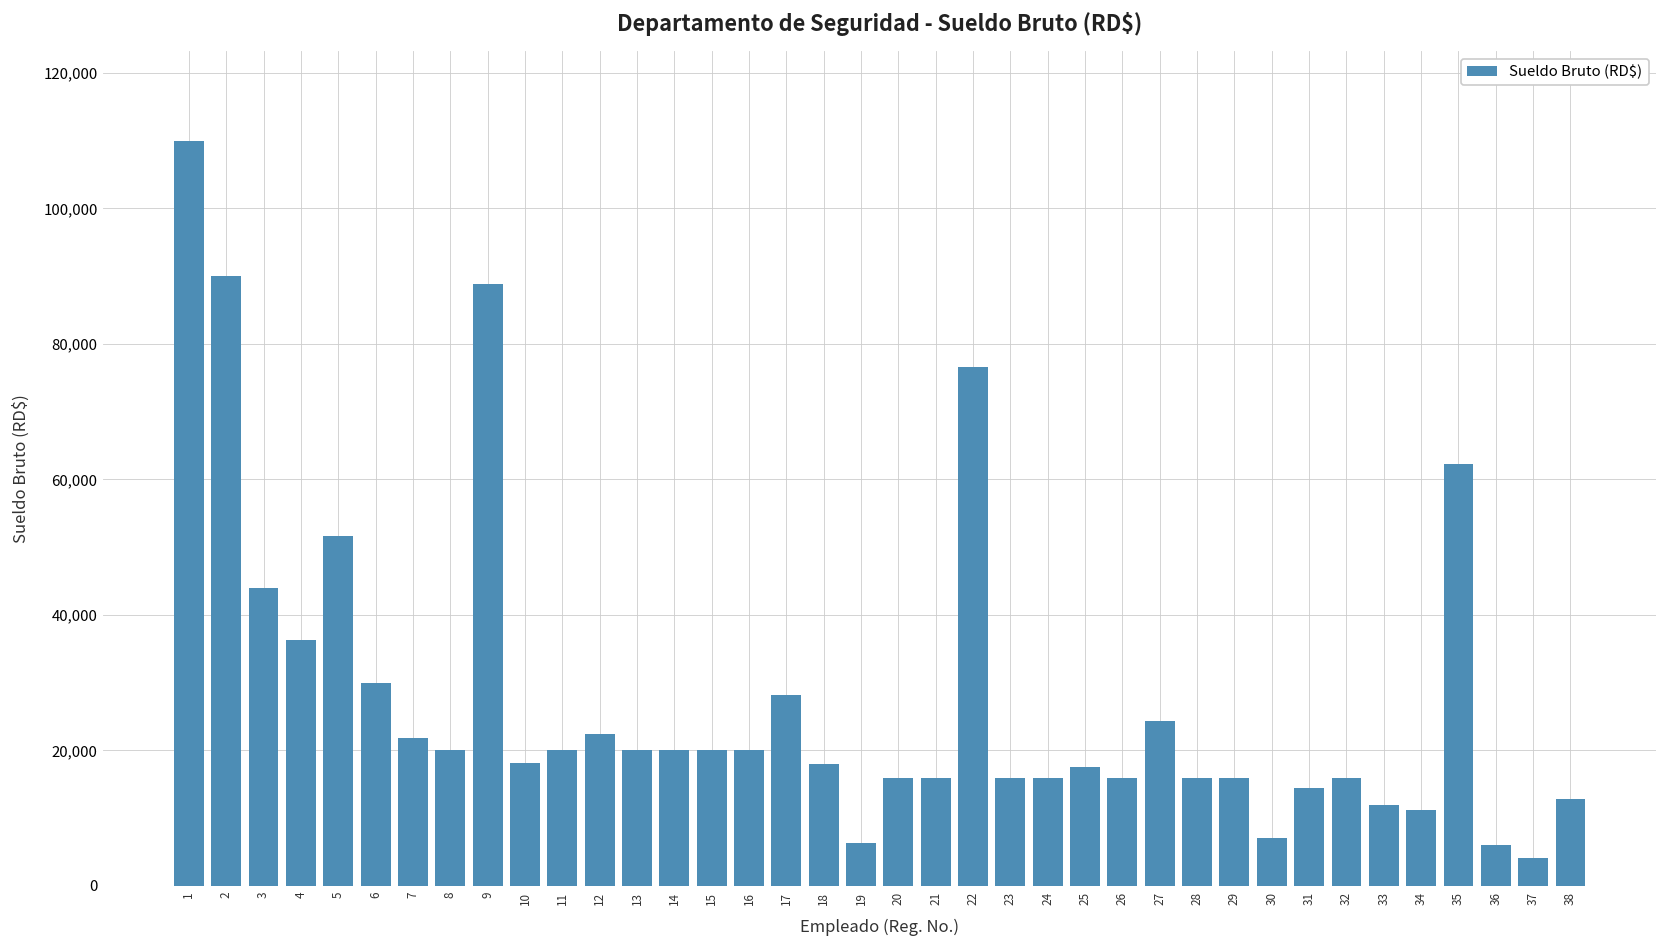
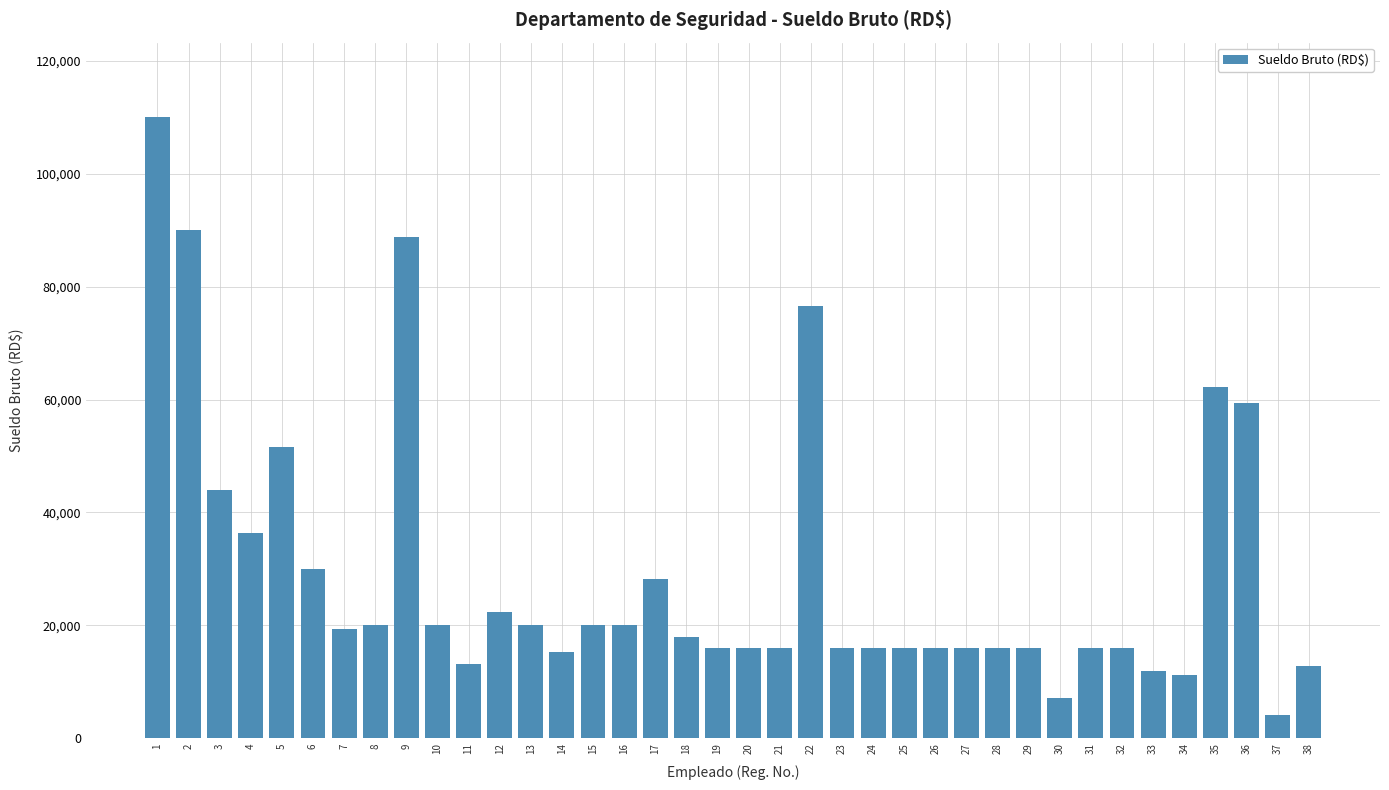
7: 22,000 -> 19,000
10: 18,000 -> 20,000
11: 20,000 -> 13,000
14: 20,000 -> 15,000
19: 6,000 -> 16,000
25: 18,000 -> 16,000
27: 24,000 -> 16,000
31: 14,000 -> 16,000
36: 6,000 -> 59,000
